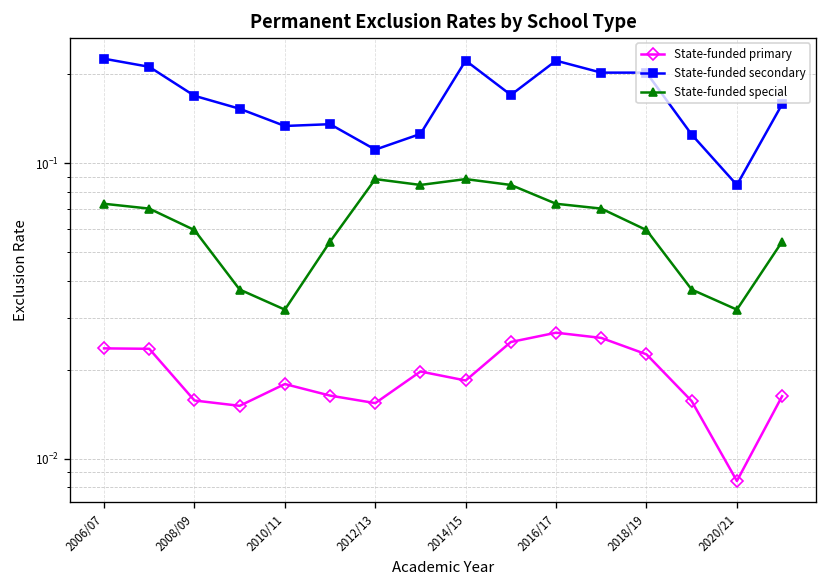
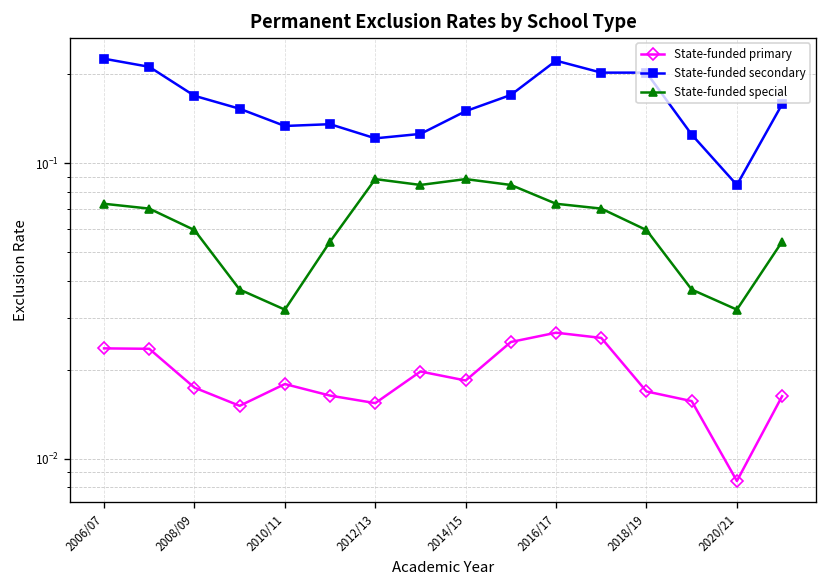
State-funded primary, 2008/09: 0.016 -> 0.017
State-funded secondary, 2012/13: 0.11 -> 0.12
State-funded secondary, 2014/15: 0.22 -> 0.15
State-funded primary, 2018/19: 0.023 -> 0.017
